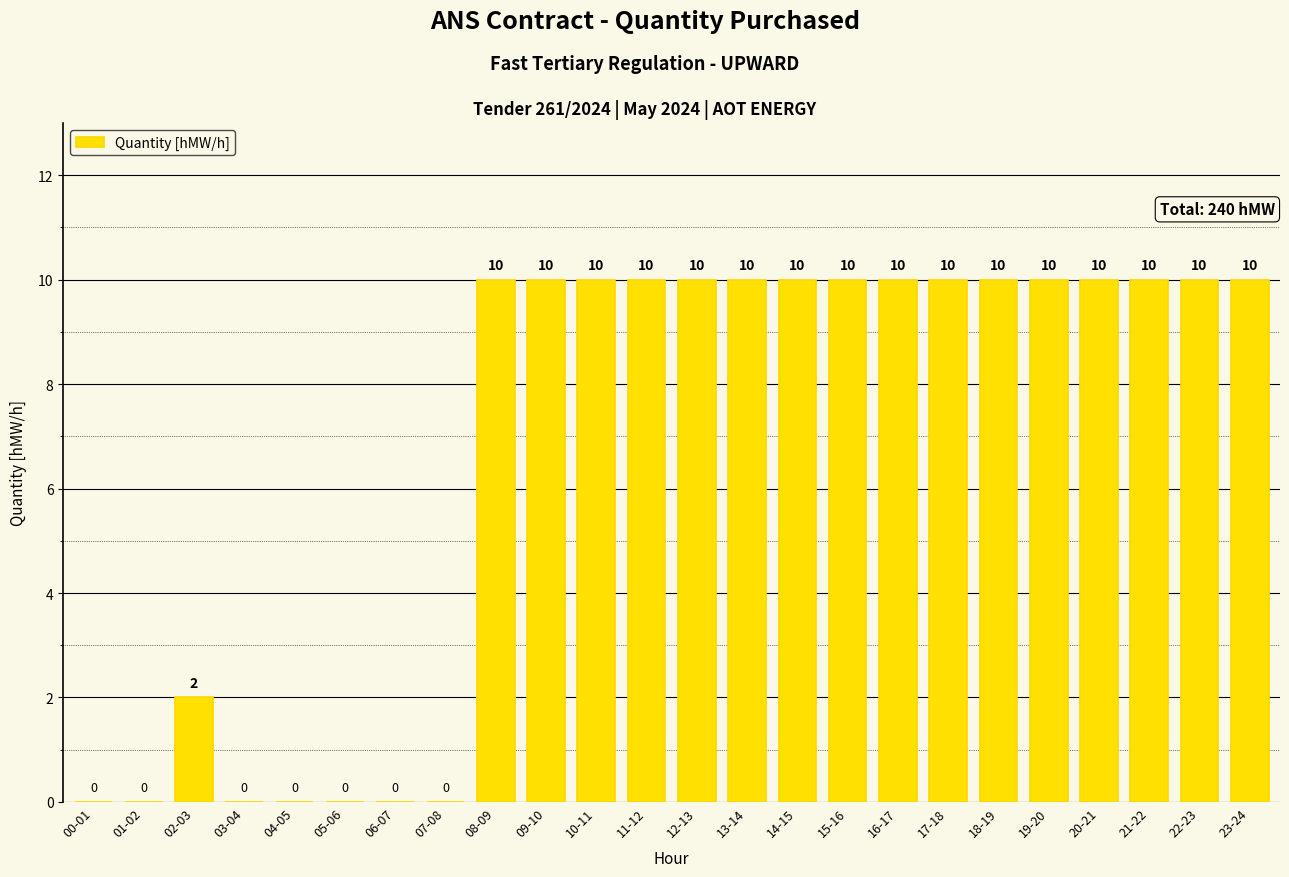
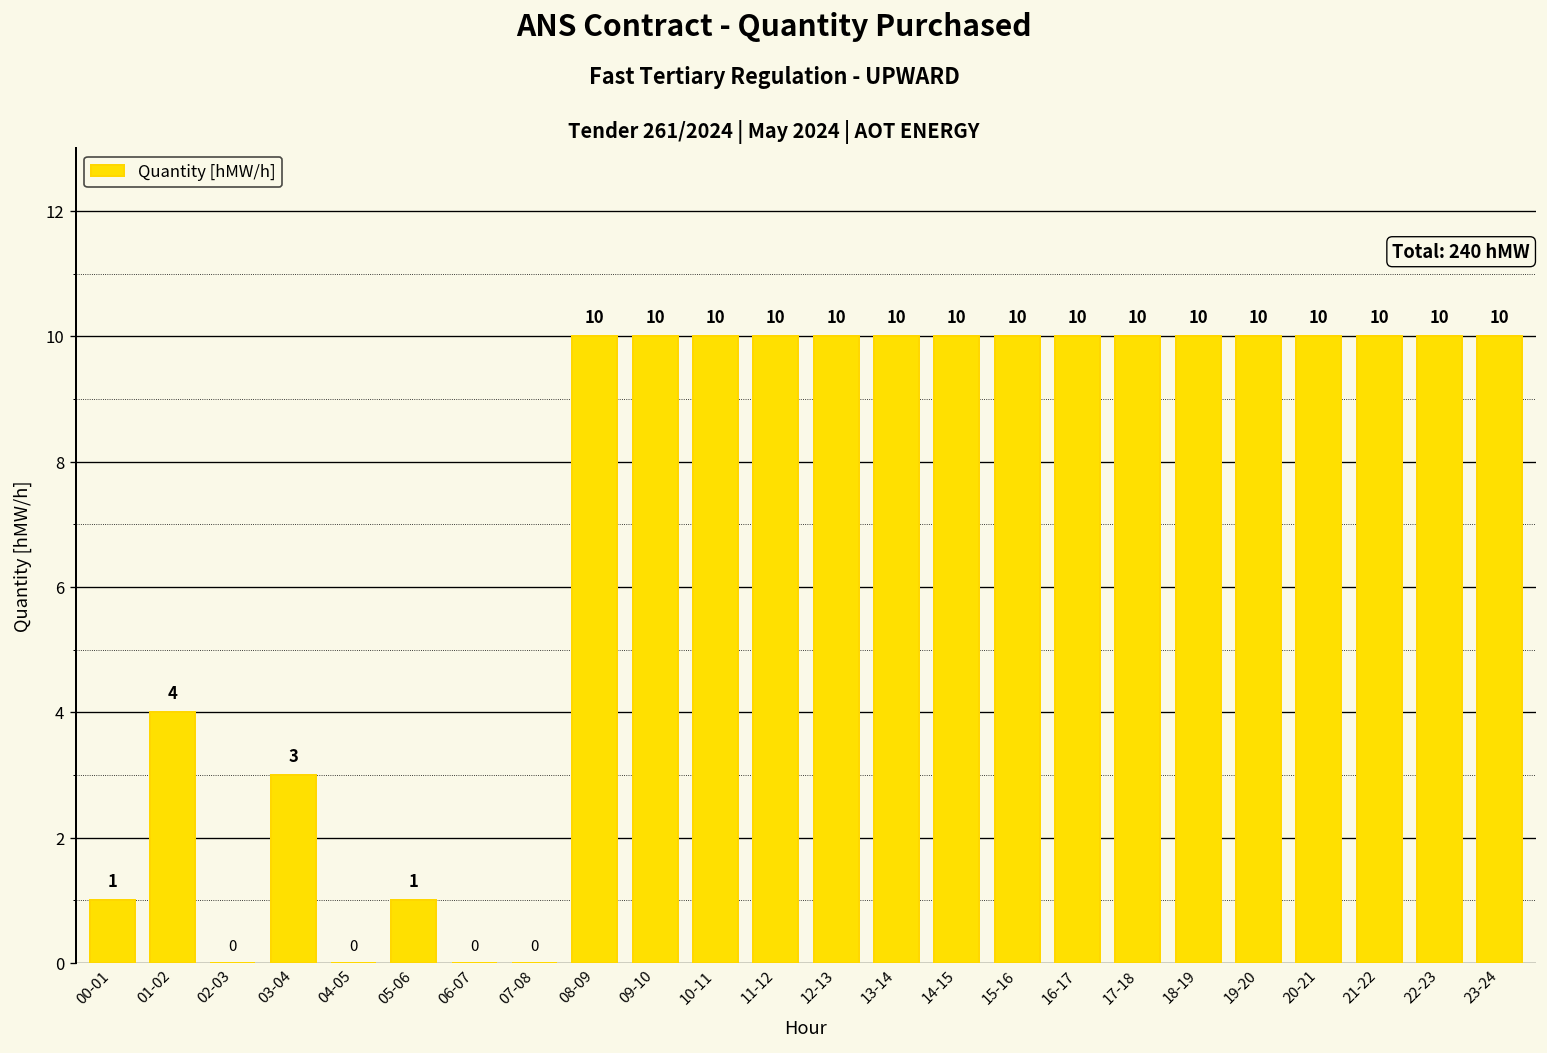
00-01: 0 -> 1
01-02: 0 -> 4
02-03: 2 -> 0
03-04: 0 -> 3
05-06: 0 -> 1
